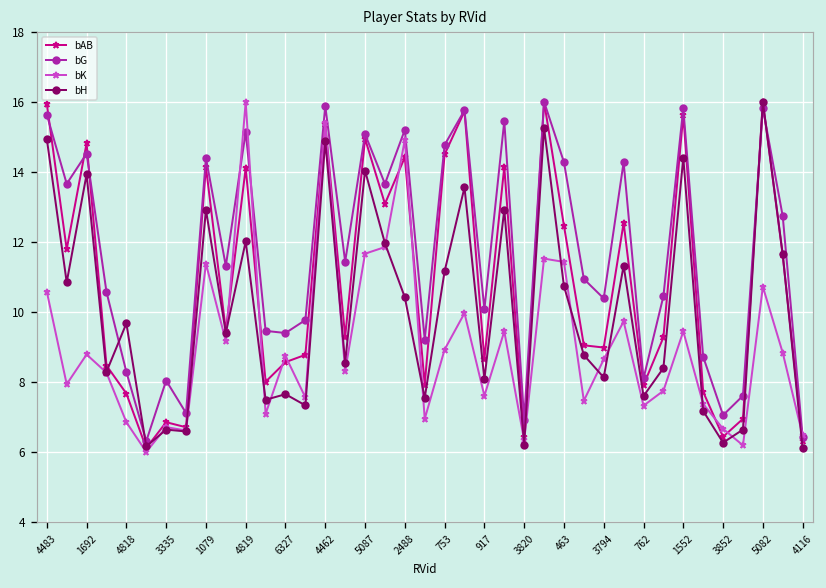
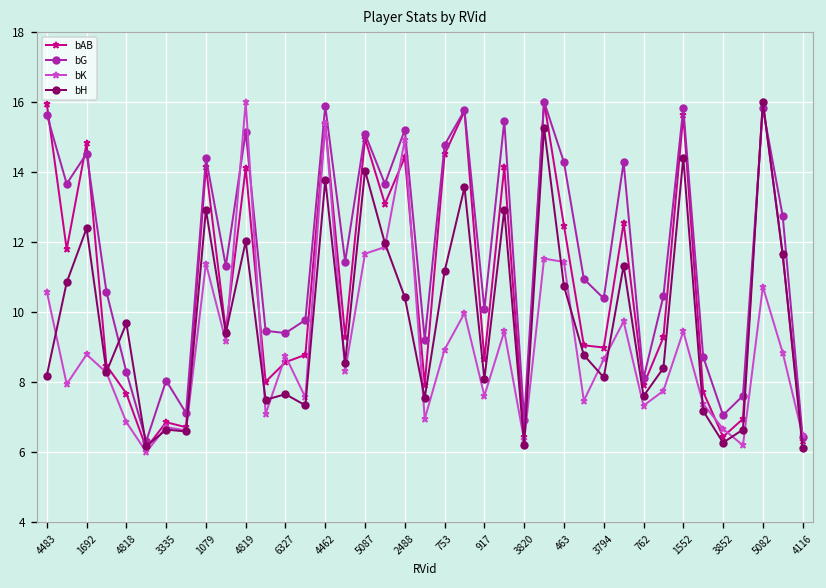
bH, 4483: 14.9 -> 8.2
bH, 1692: 13.9 -> 12.4
bH, 4462: 14.9 -> 13.8
